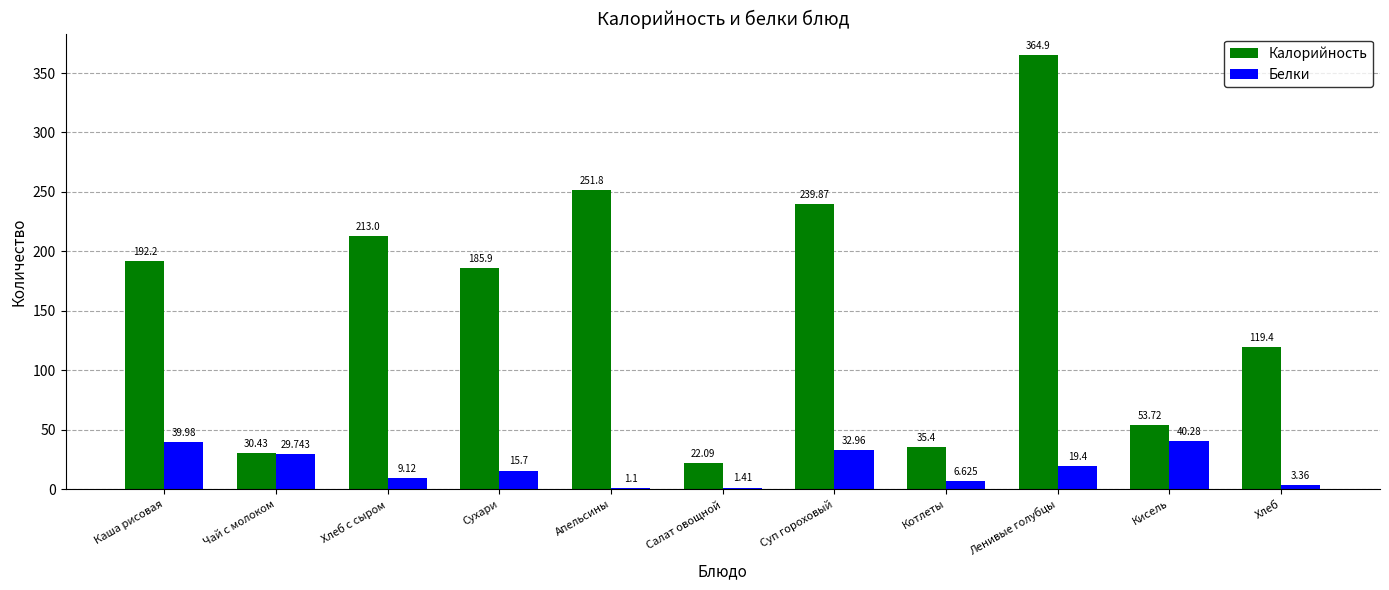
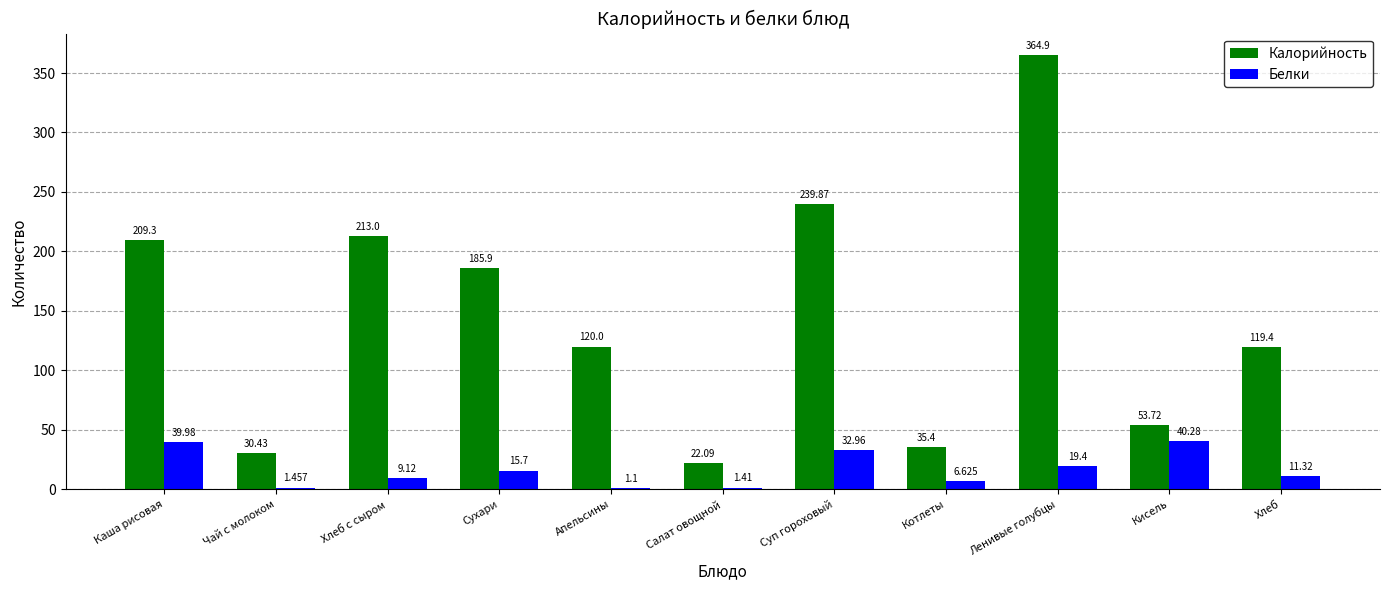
Калорийность, Каша рисовая: 192.2 -> 209.3
Белки, Чай с молоком: 29.743 -> 1.457
Калорийность, Апельсины: 251.8 -> 120.0
Белки, Хлеб: 3.36 -> 11.32
